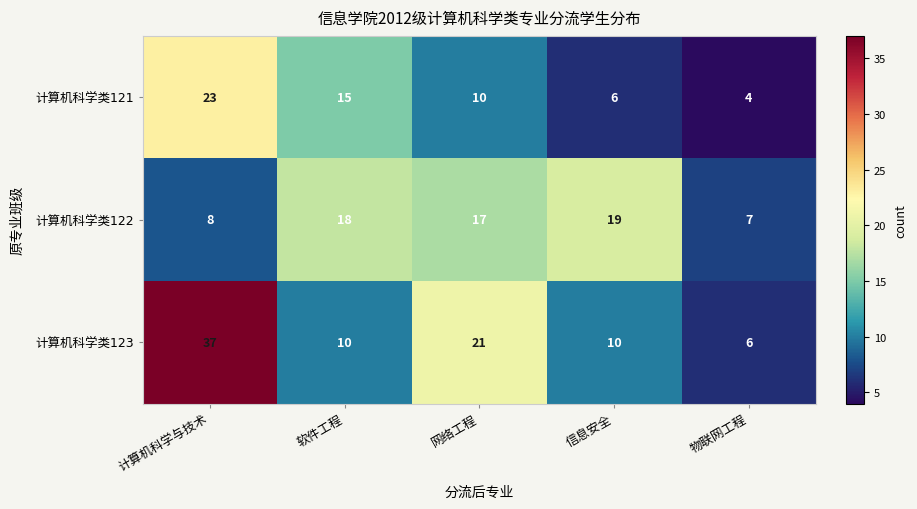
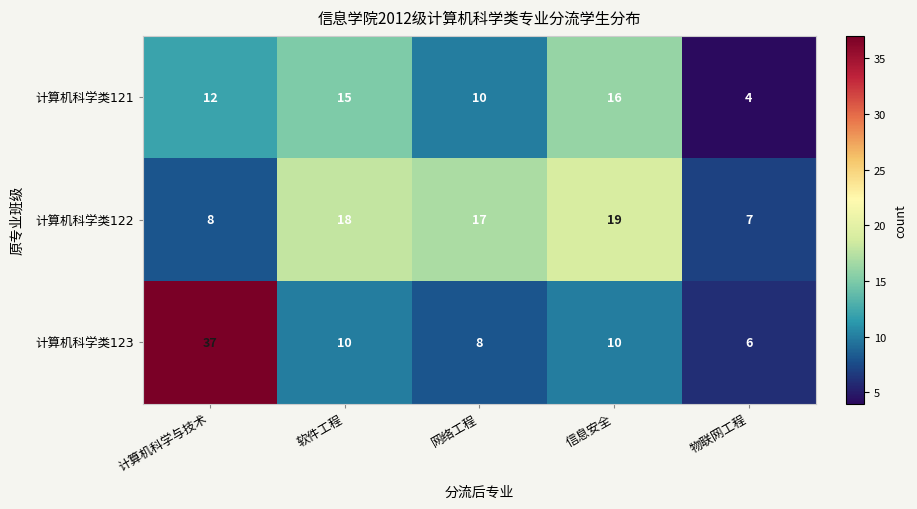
计算机科学类121, 计算机科学与技术: 23 -> 12
计算机科学类121, 信息安全: 6 -> 16
计算机科学类123, 网络工程: 21 -> 8
